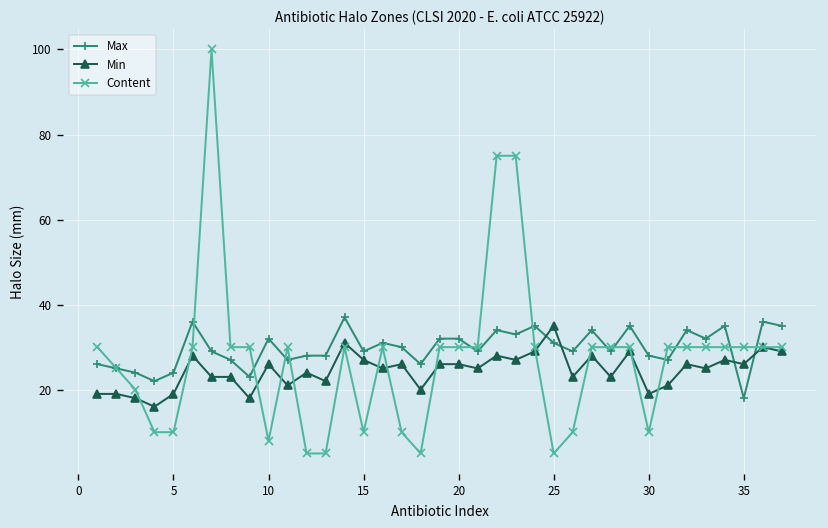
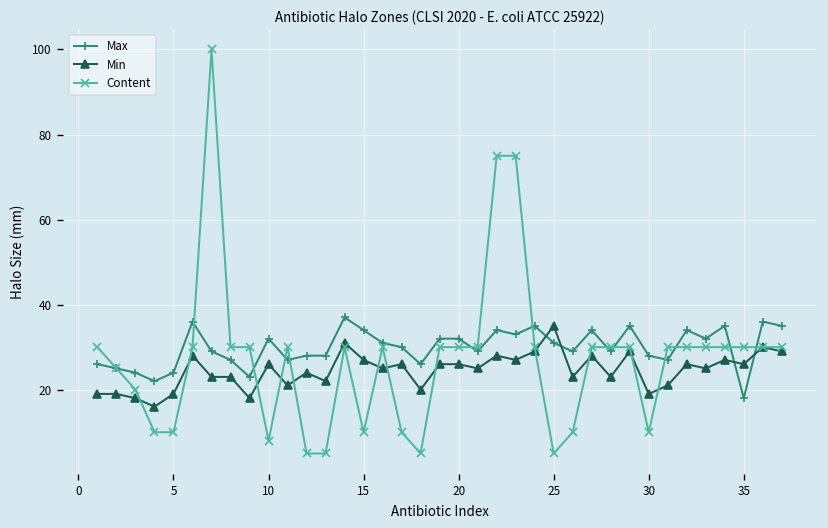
Max, 15: 29 -> 34
